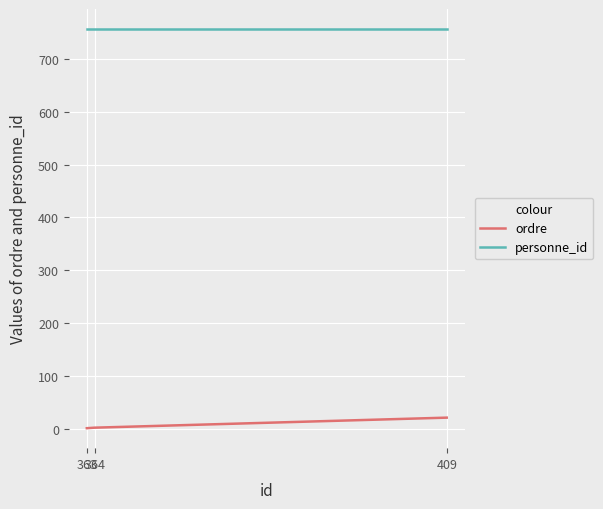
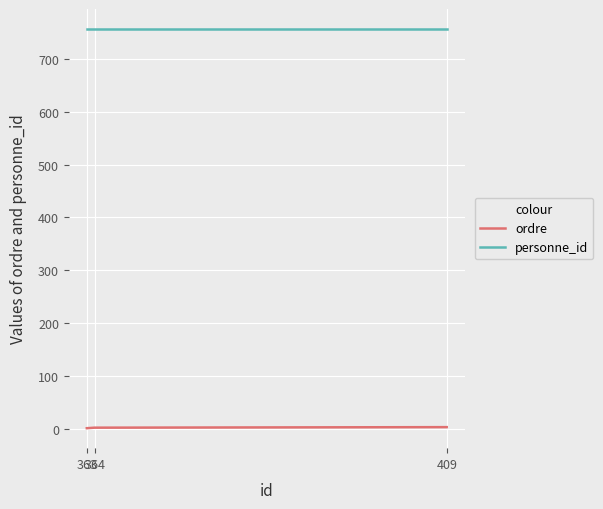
ordre, 409: 20 -> 0
